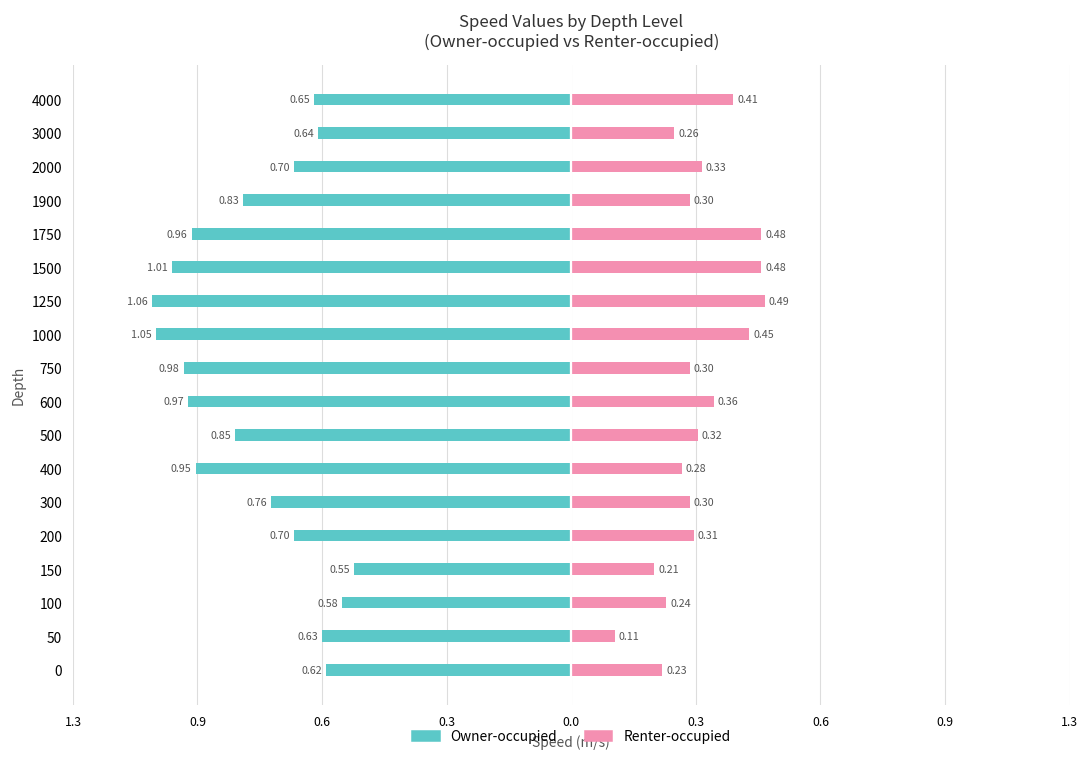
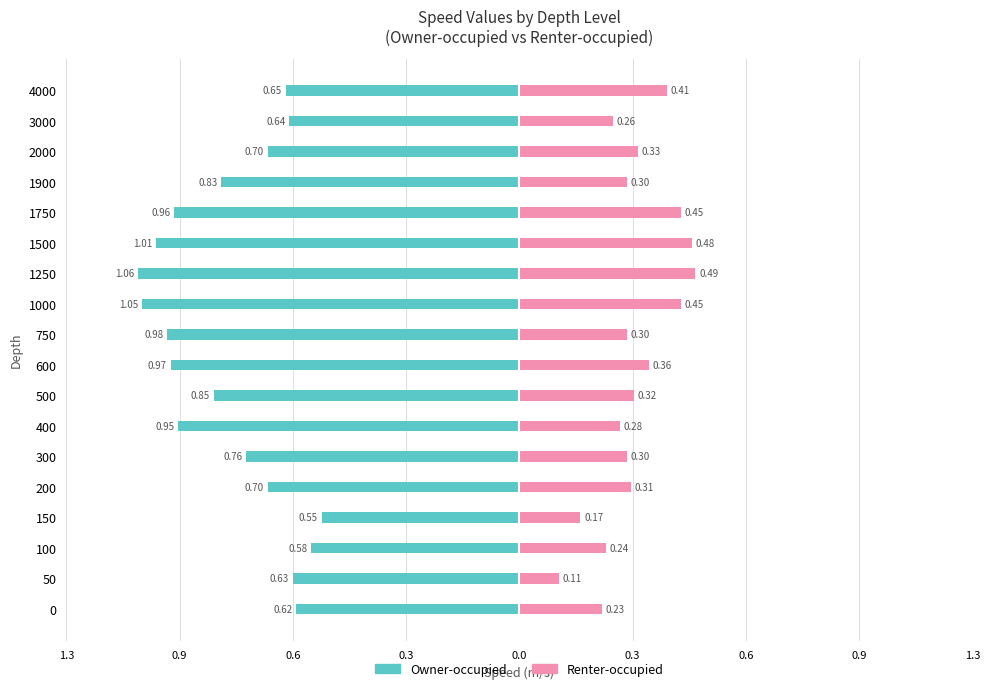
Renter-occupied, 1750: 0.48 -> 0.45
Renter-occupied, 150: 0.21 -> 0.17
